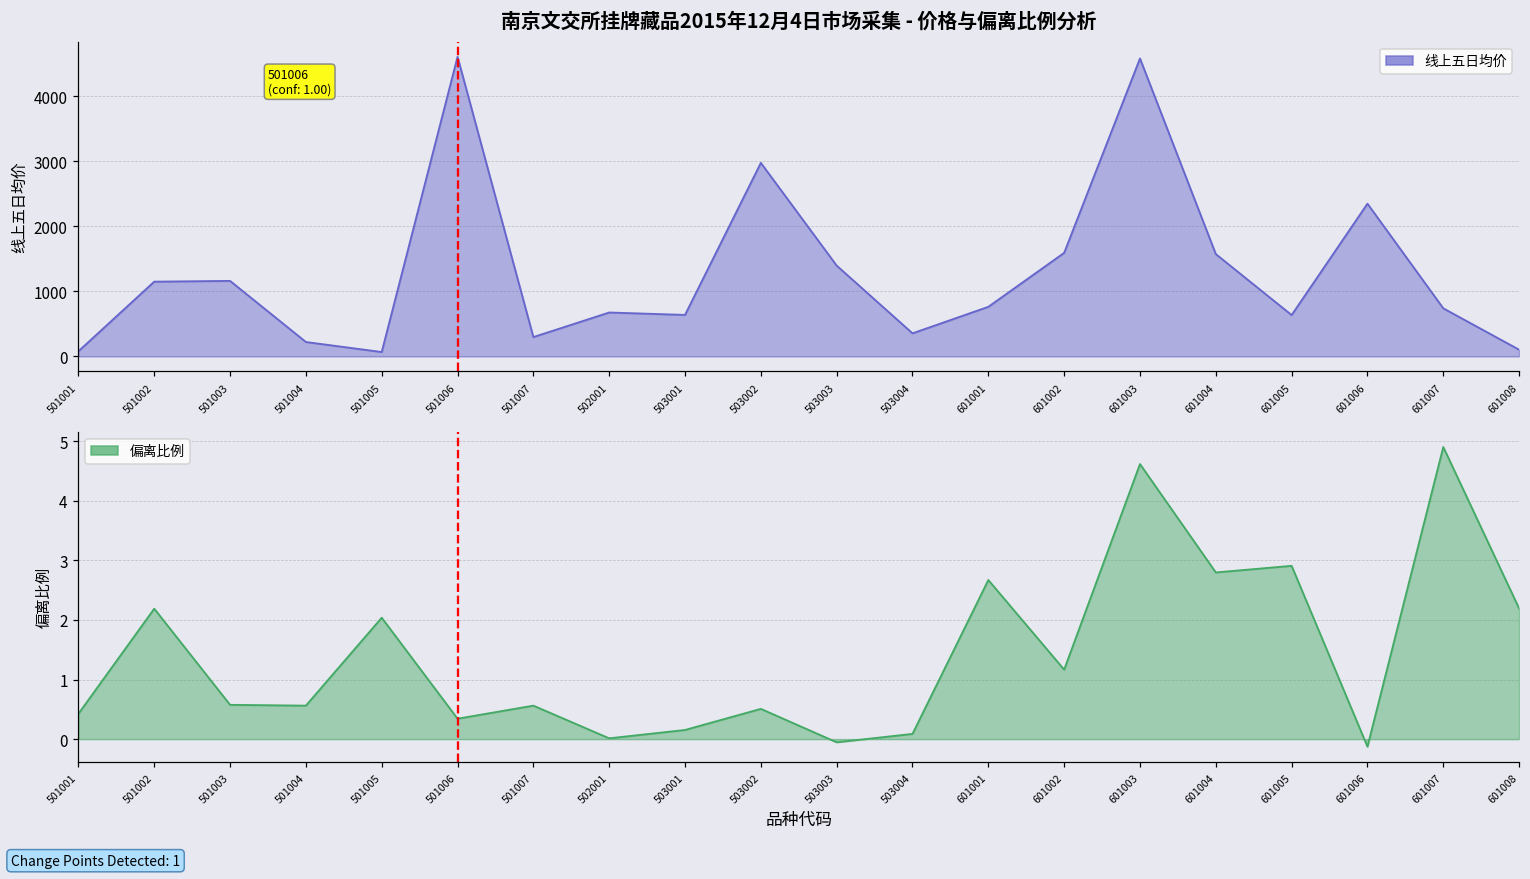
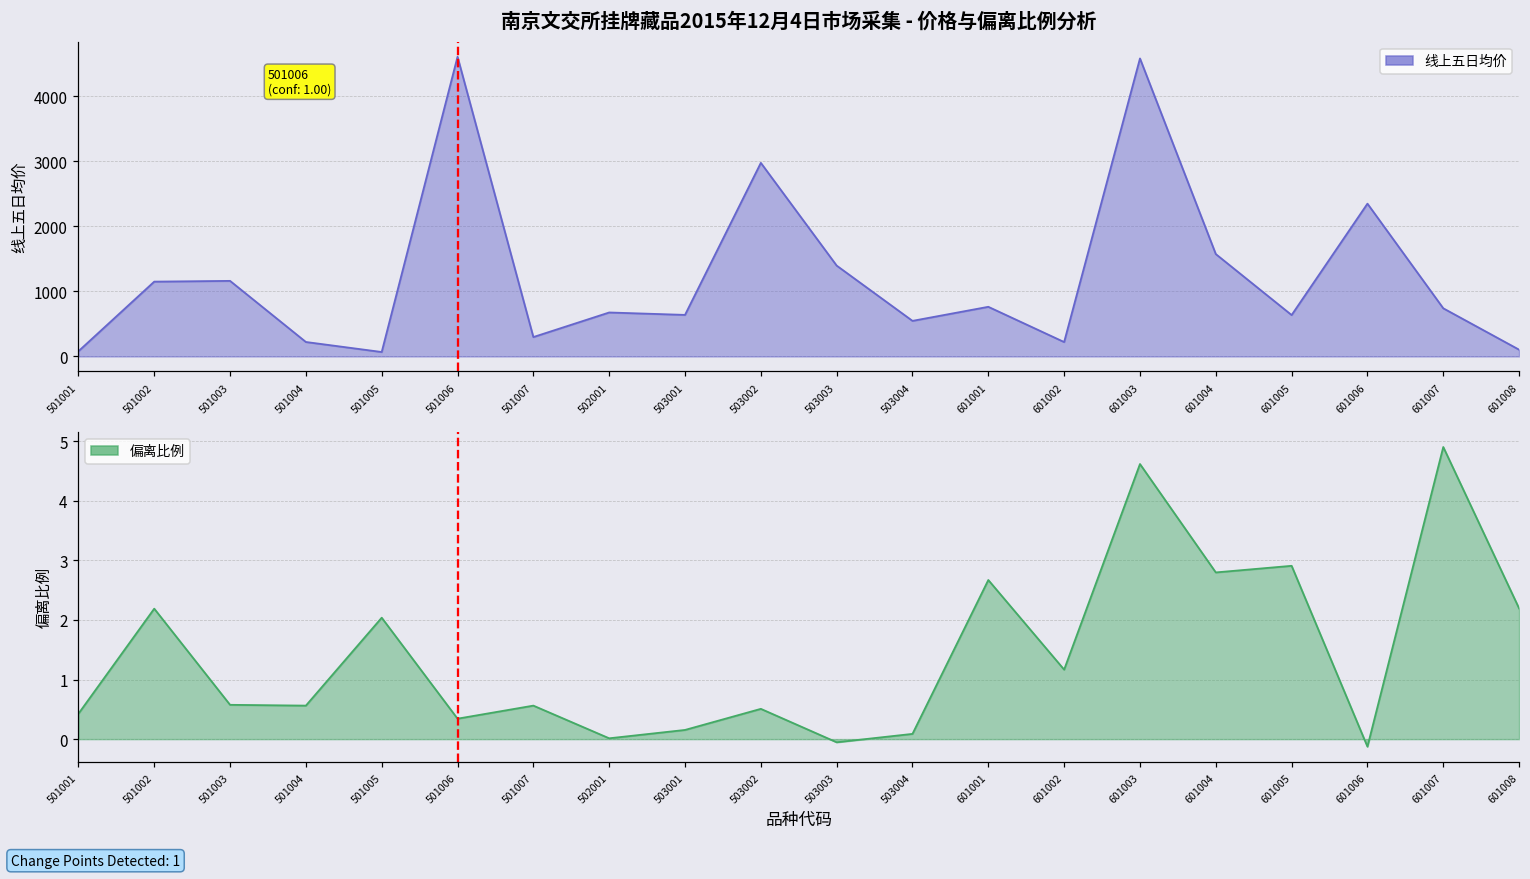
南京文交所挂牌藏品2015年12月4日市场采集 - 价格与偏离比例分析, 503004: 400 -> 500
南京文交所挂牌藏品2015年12月4日市场采集 - 价格与偏离比例分析, 601002: 1600 -> 200
